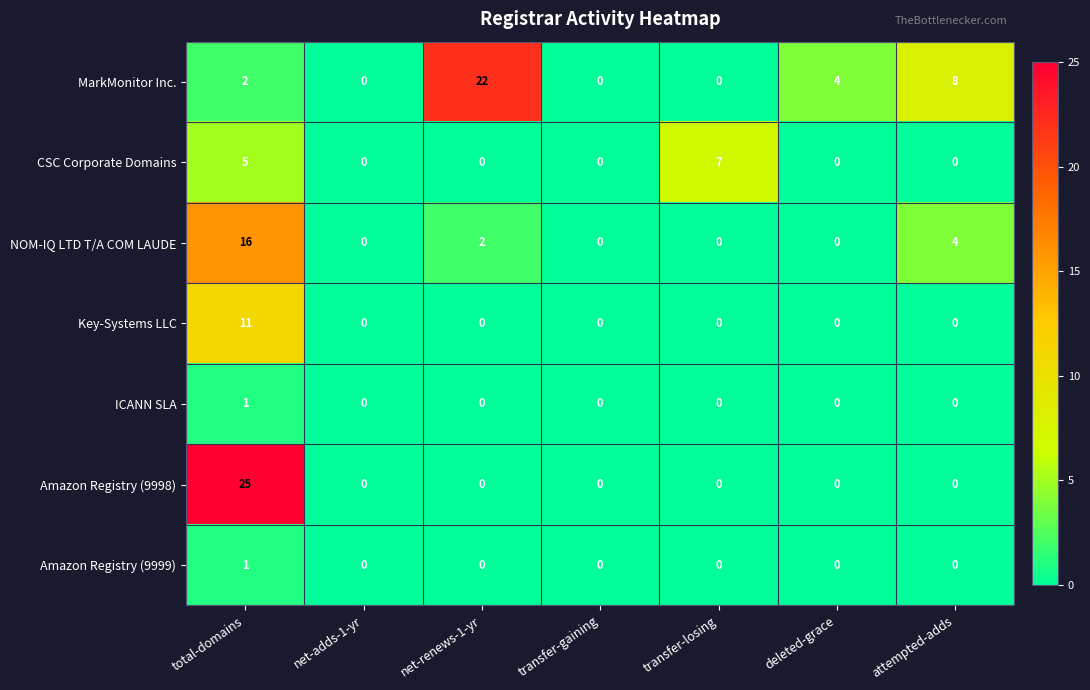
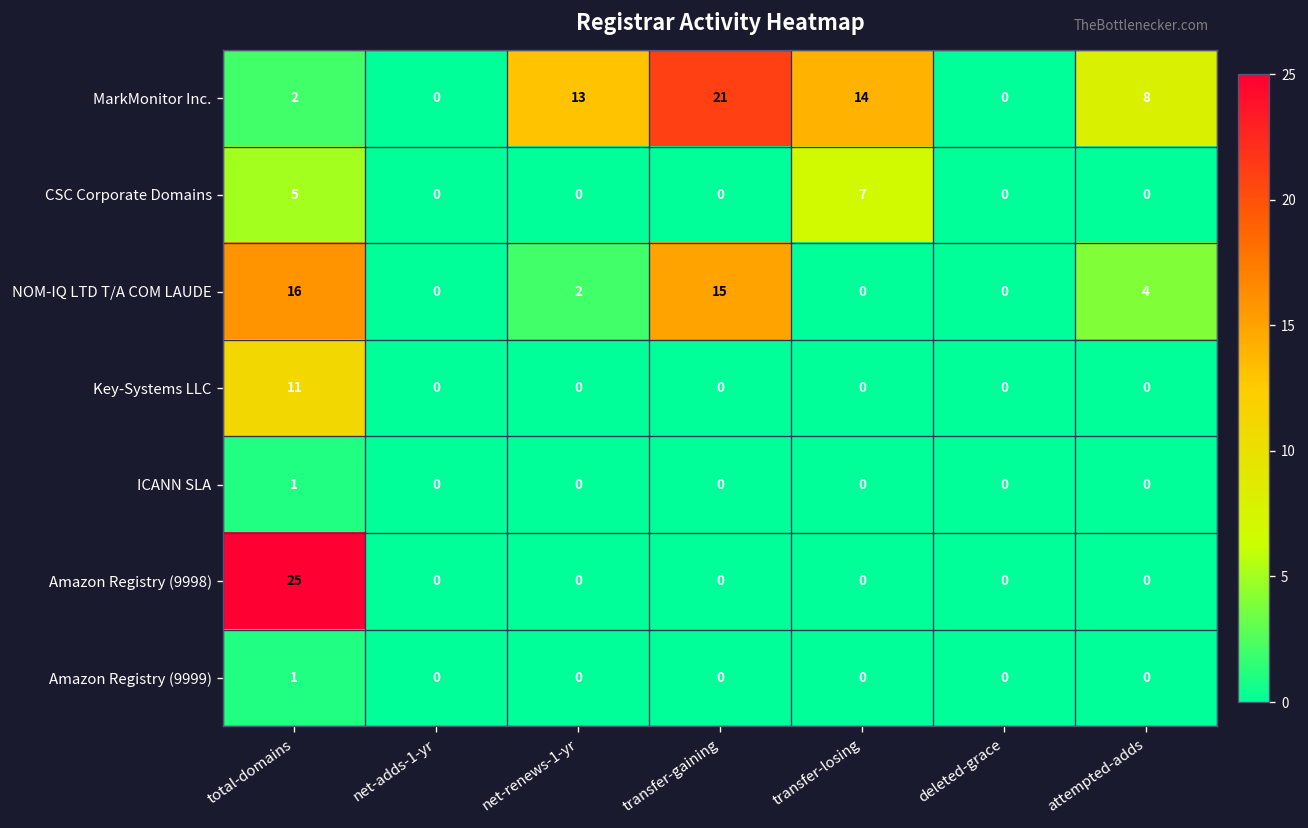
MarkMonitor Inc., net-renews-1-yr: 22 -> 13
MarkMonitor Inc., transfer-gaining: 0 -> 21
MarkMonitor Inc., transfer-losing: 0 -> 14
MarkMonitor Inc., deleted-grace: 4 -> 0
NOM-IQ LTD T/A COM LAUDE, transfer-gaining: 0 -> 15
